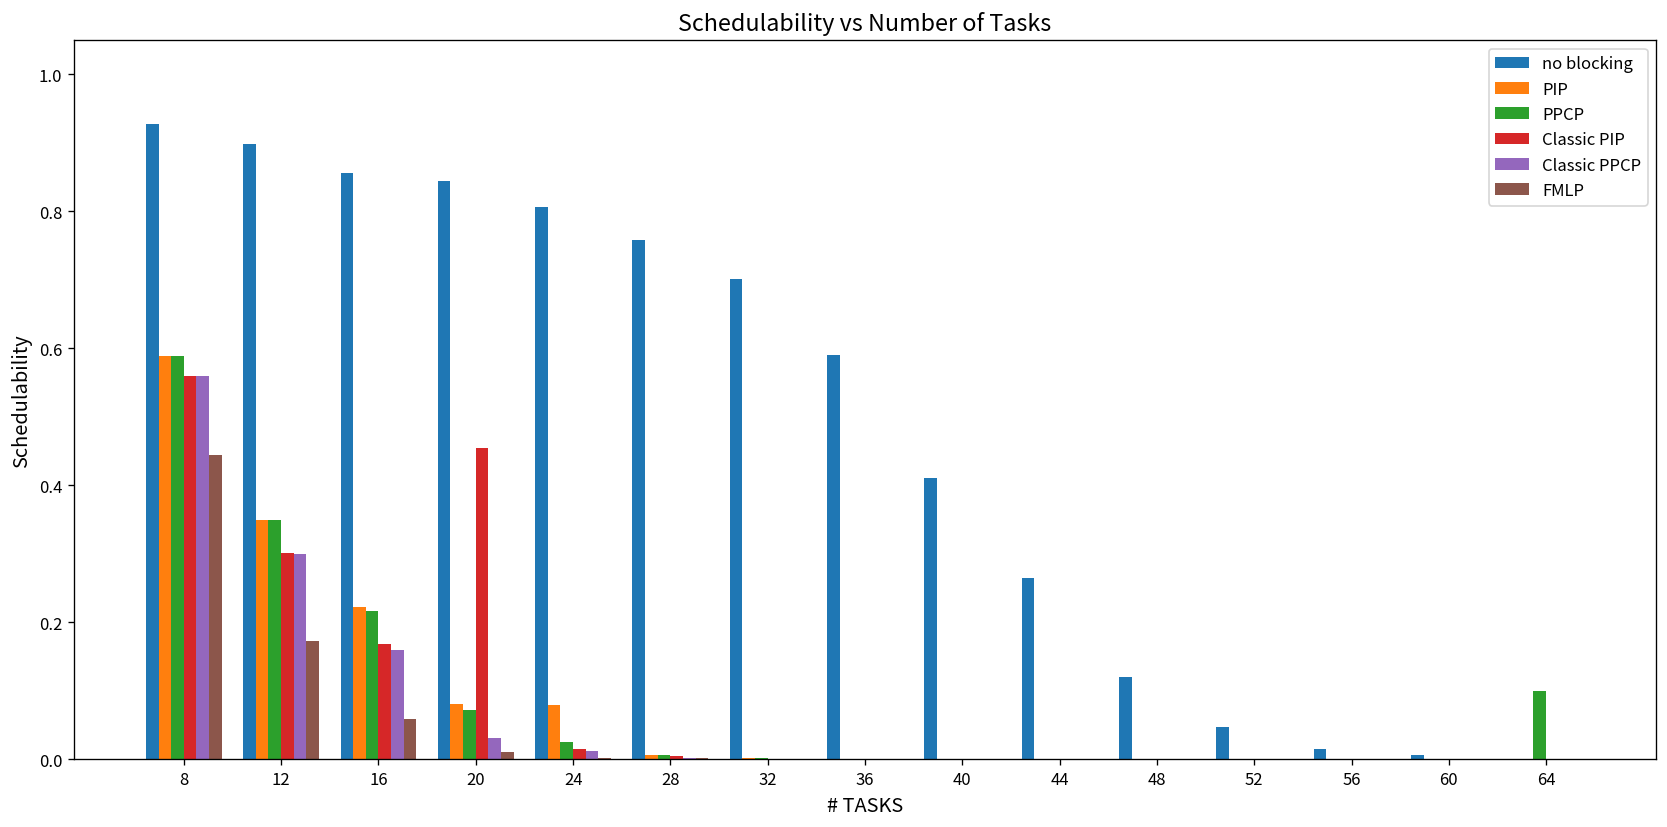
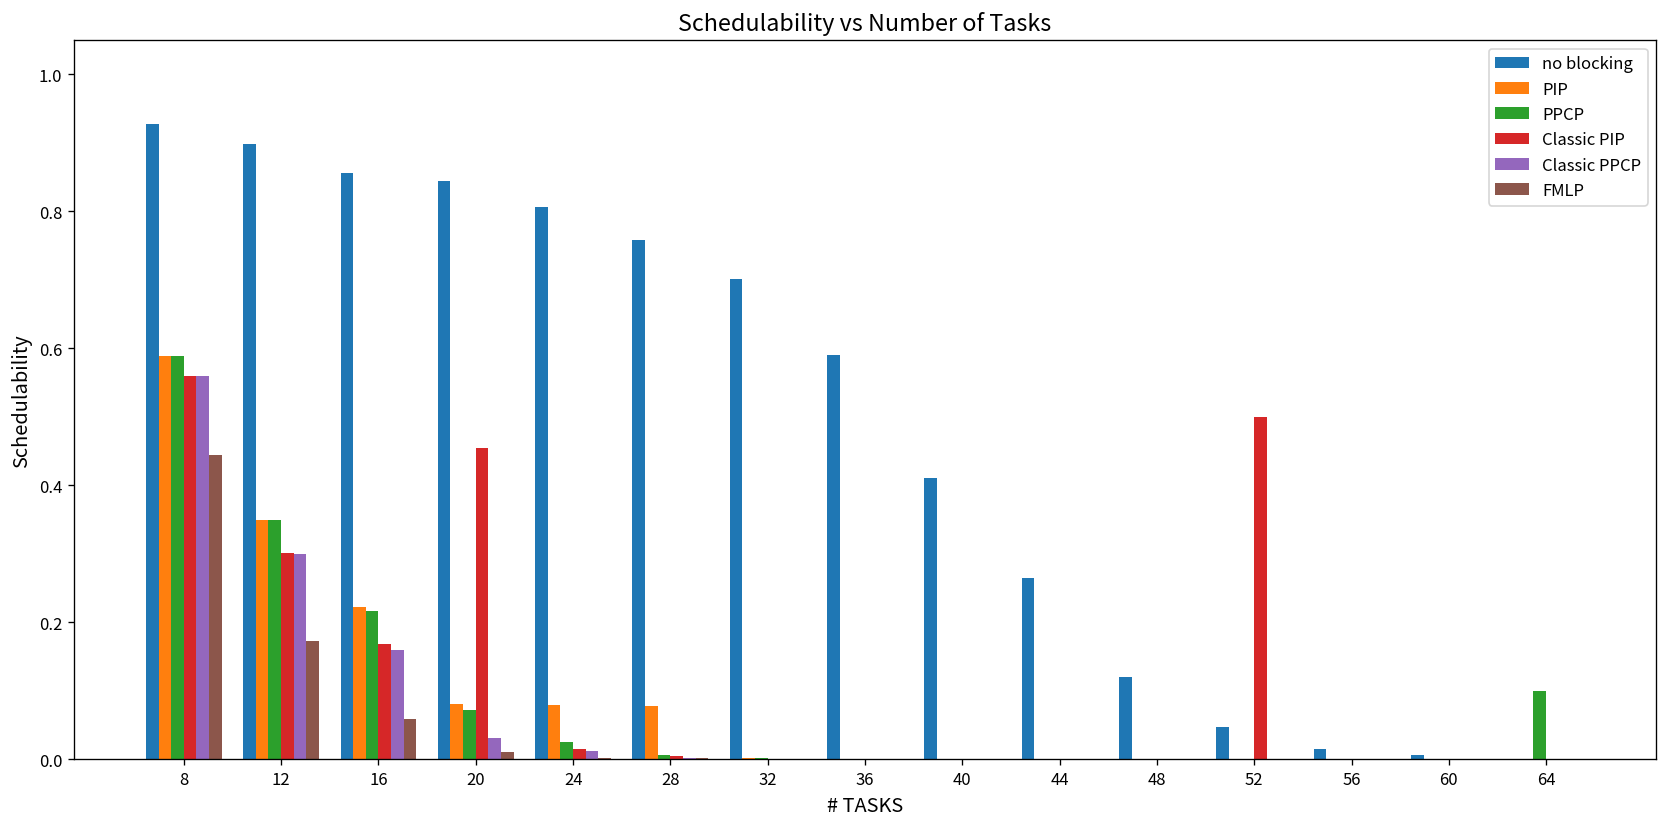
PIP, 28: 0.01 -> 0.08
Classic PIP, 52: 0.0 -> 0.5
